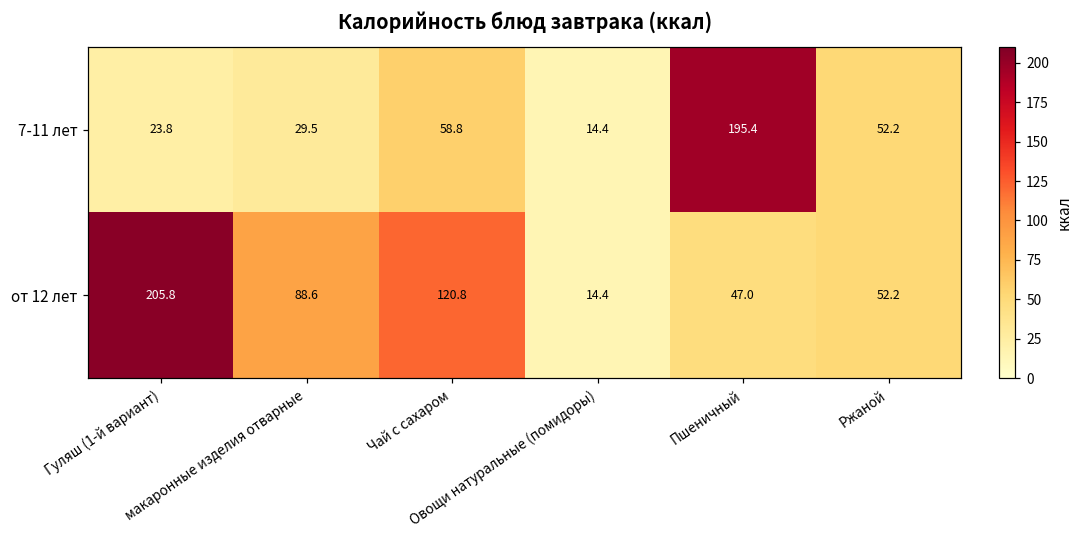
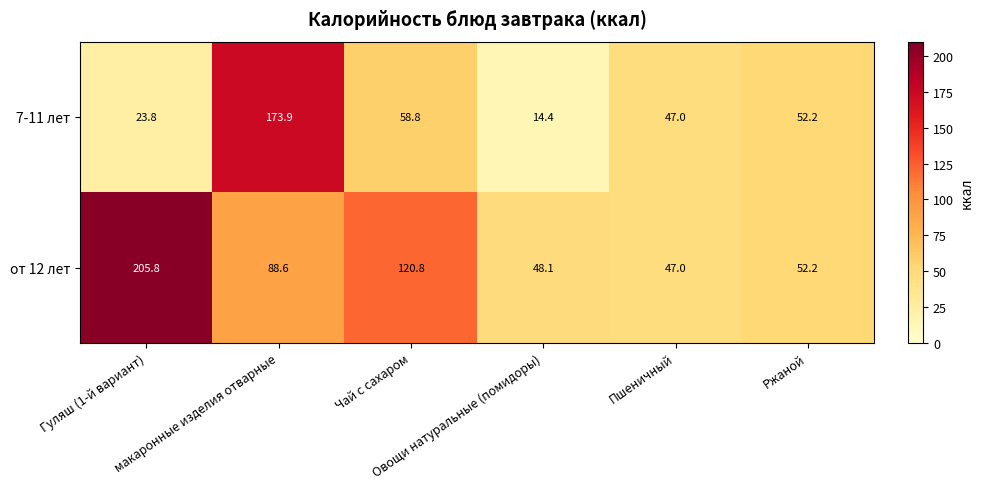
7-11 лет, макаронные изделия отварные: 29.5 -> 173.9
7-11 лет, Пшеничный: 195.4 -> 47.0
от 12 лет, Овощи натуральные (помидоры): 14.4 -> 48.1
